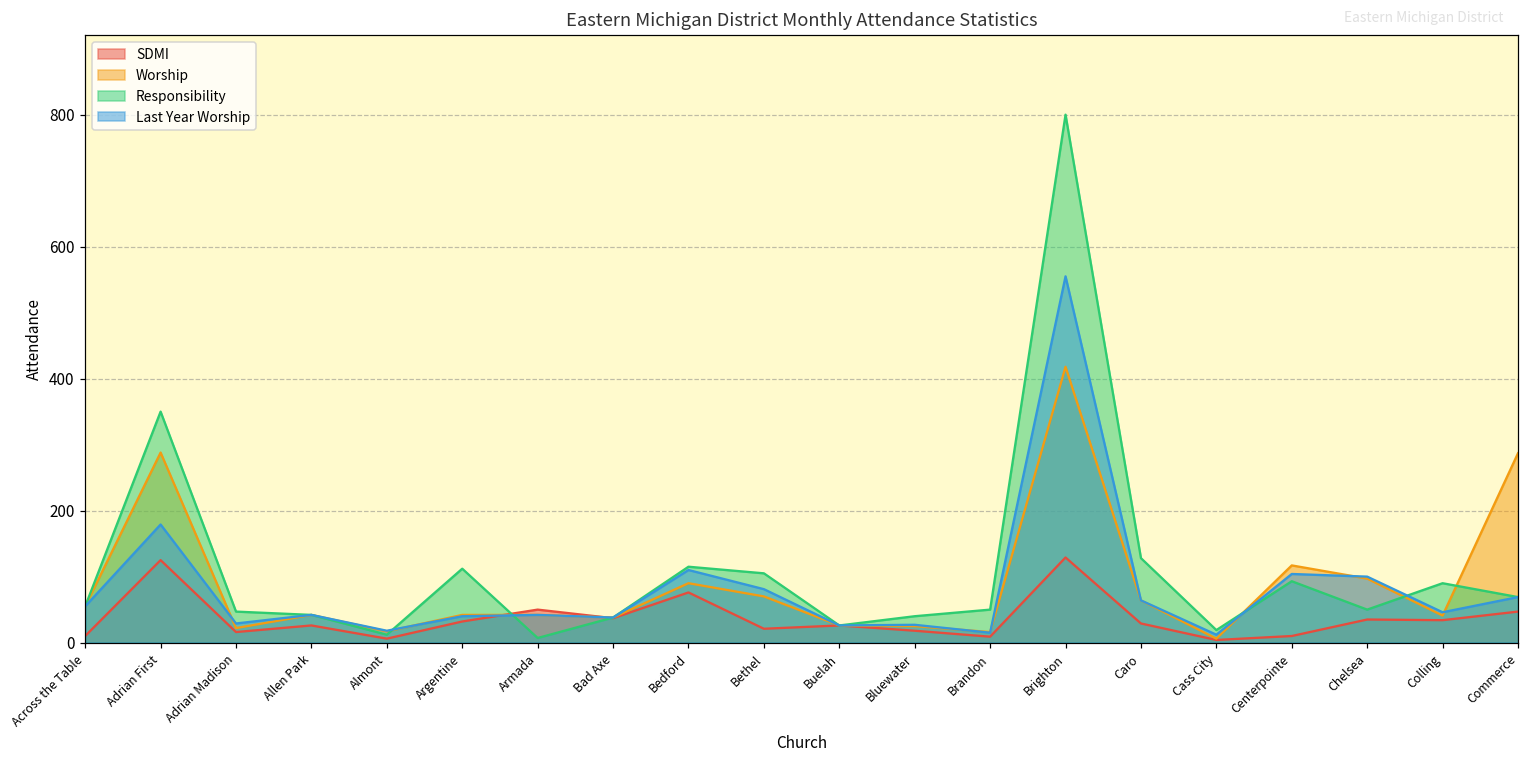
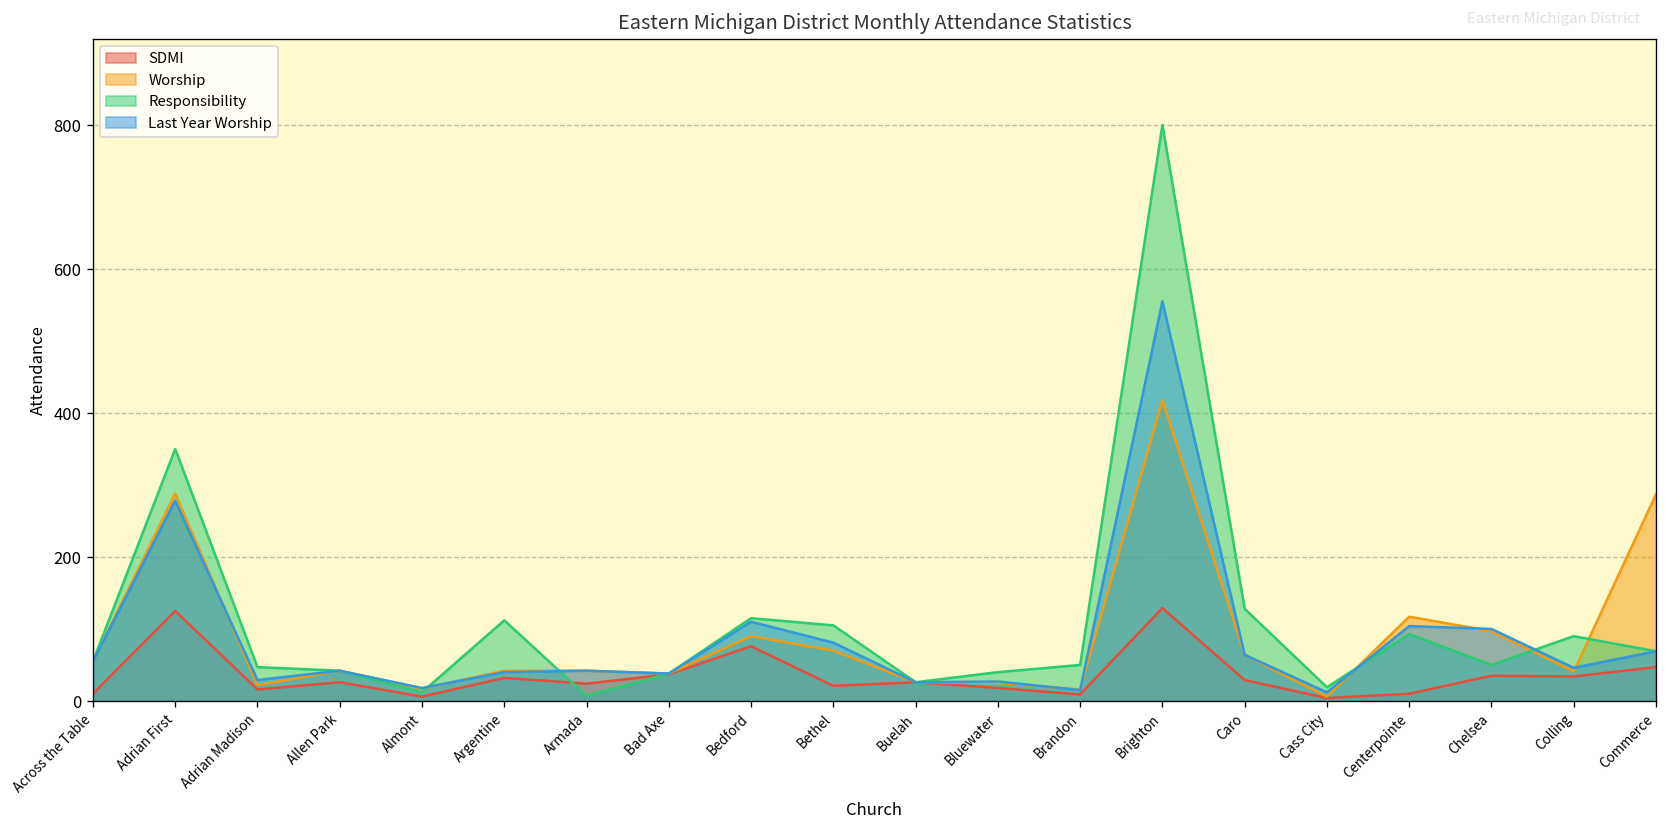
Last Year Worship, Adrian First: 180 -> 280
SDMI, Armada: 50 -> 20
